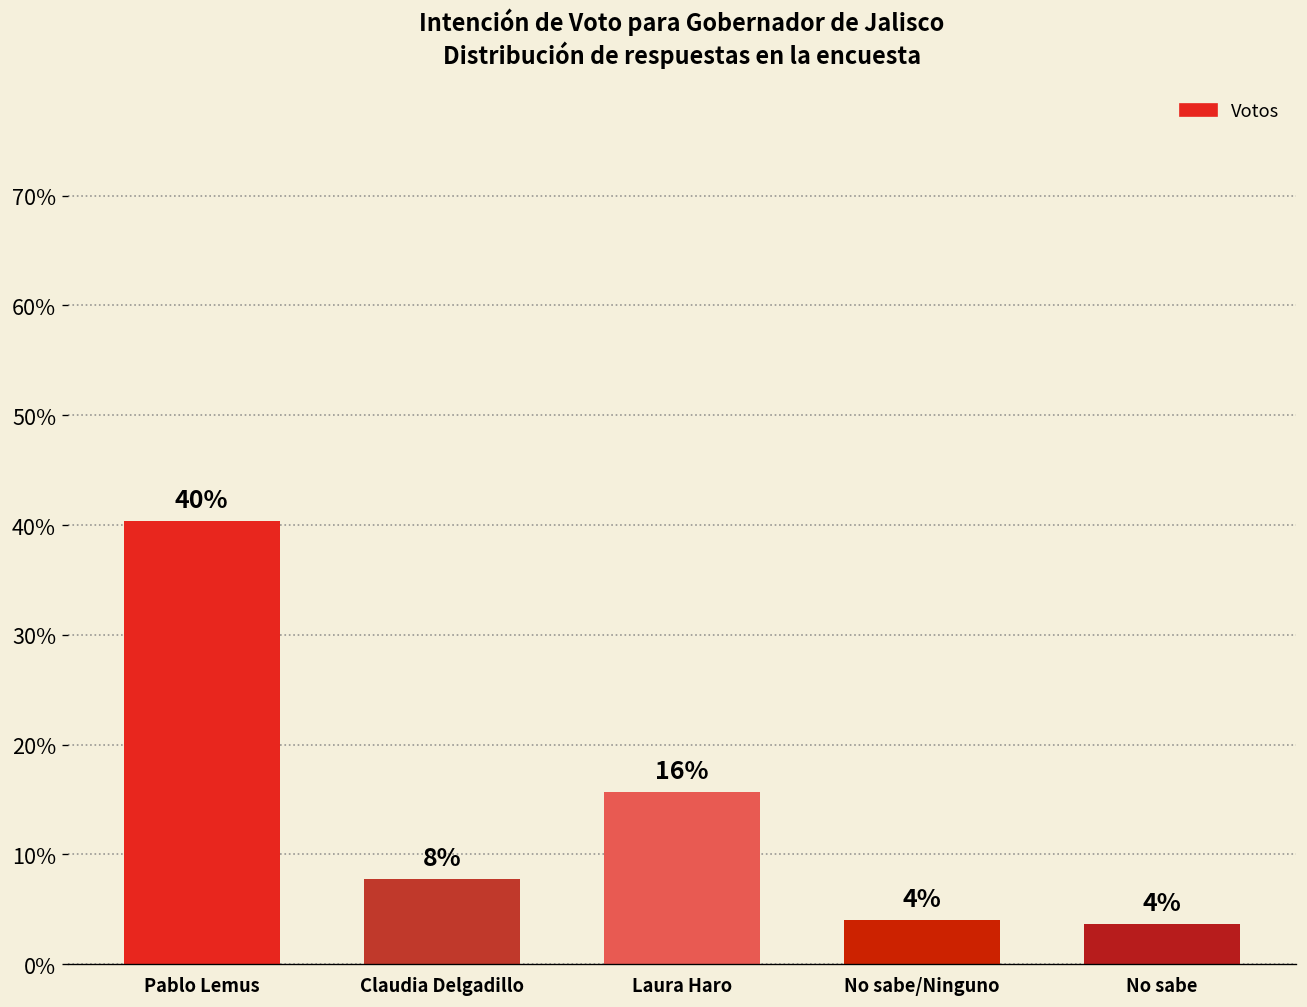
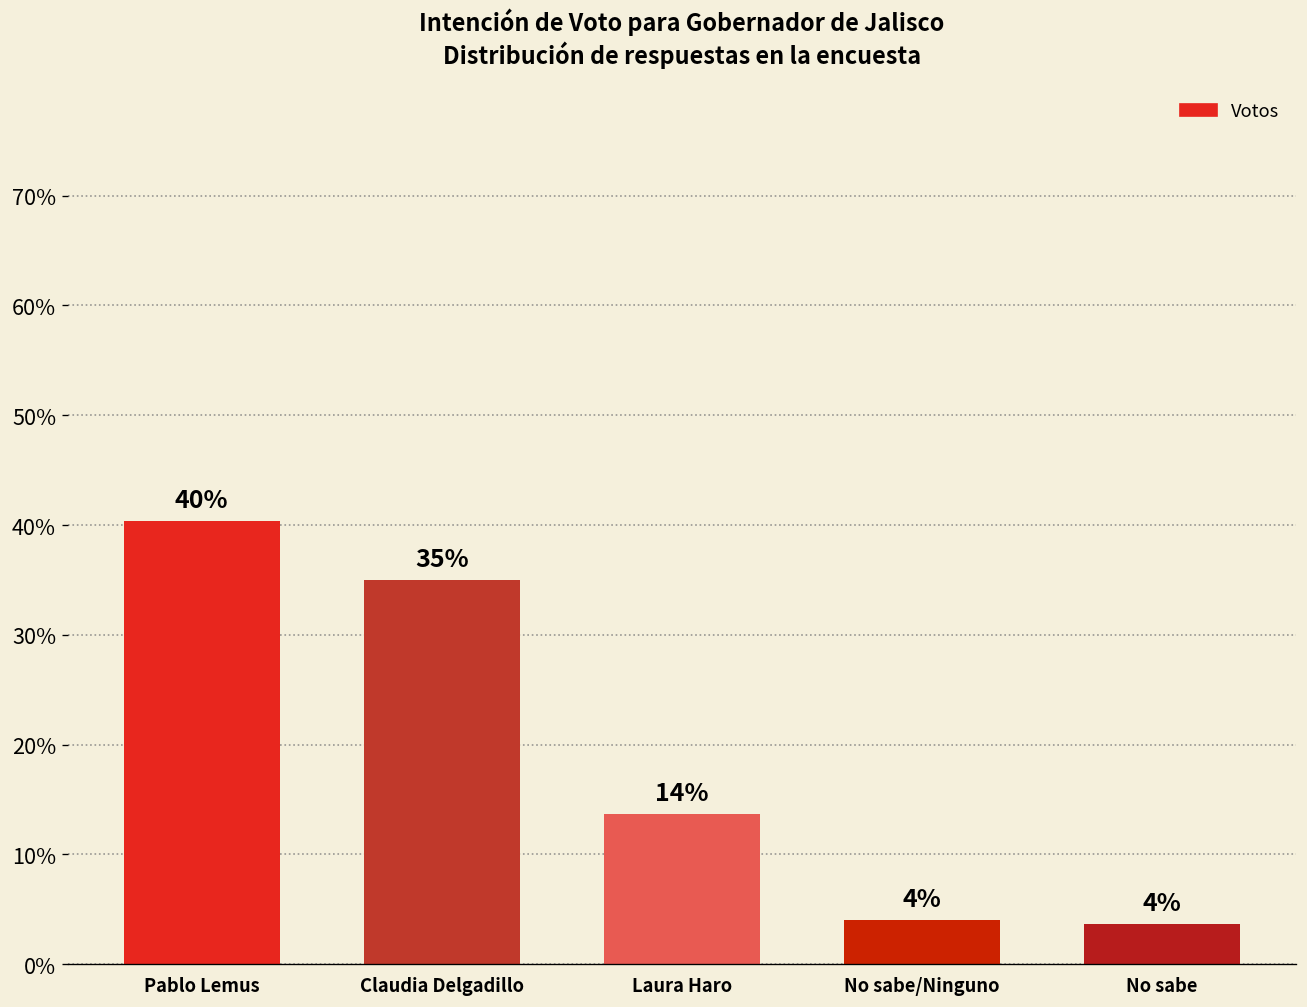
Claudia Delgadillo: 8% -> 35%
Laura Haro: 16% -> 14%
